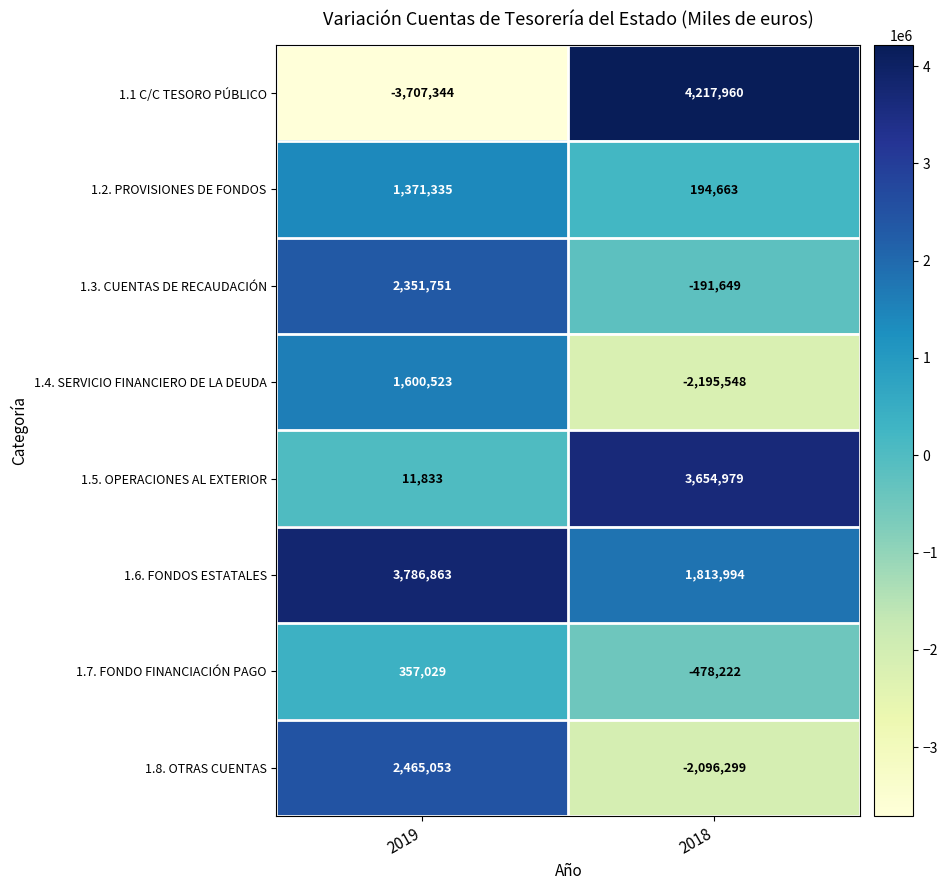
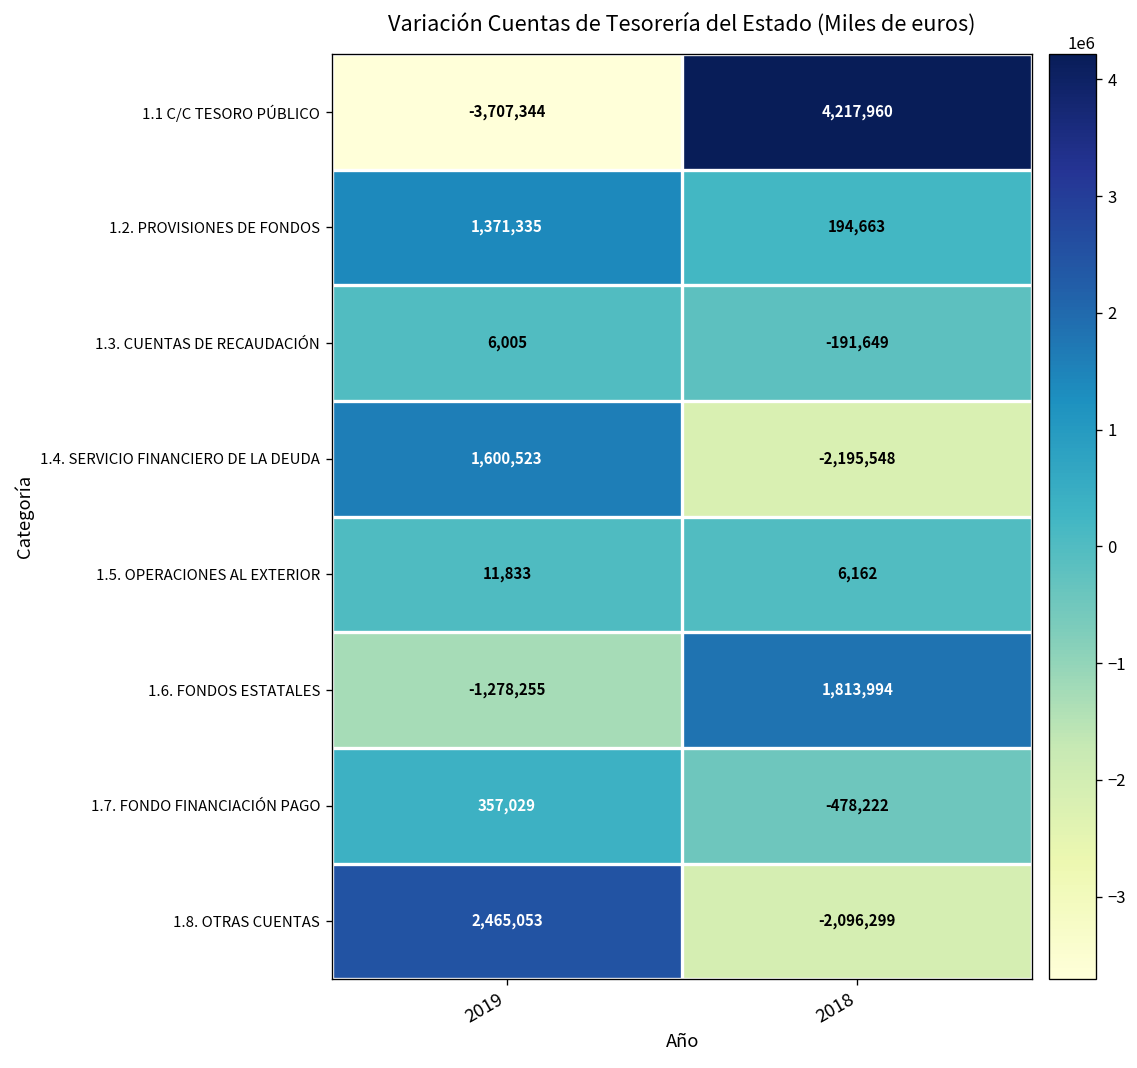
1.3. CUENTAS DE RECAUDACIÓN, 2019: 2,351,751 -> 6,005
1.5. OPERACIONES AL EXTERIOR, 2018: 3,654,979 -> 6,162
1.6. FONDOS ESTATALES, 2019: 3,786,863 -> -1,278,255
